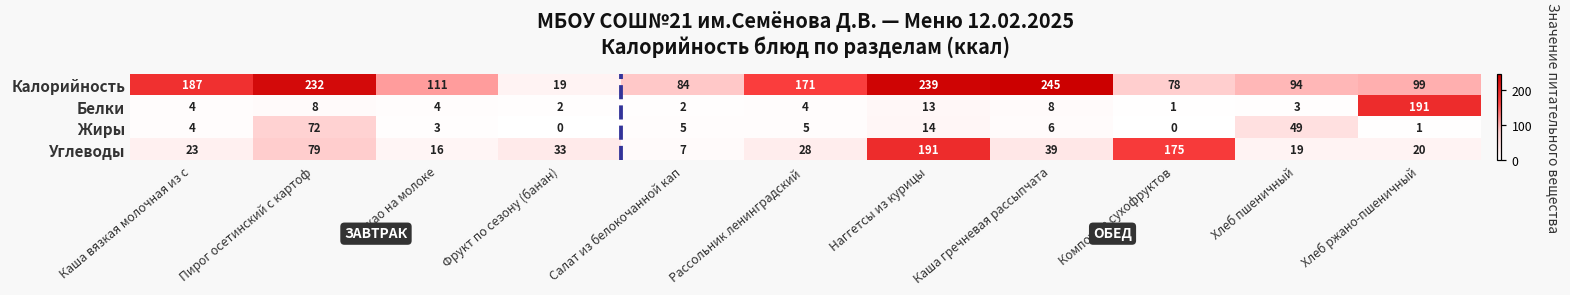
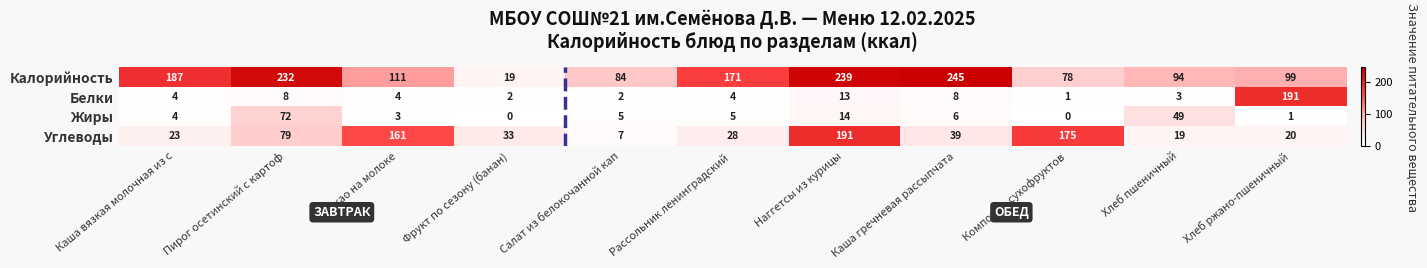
Углеводы, Какао на молоке: 16 -> 161
